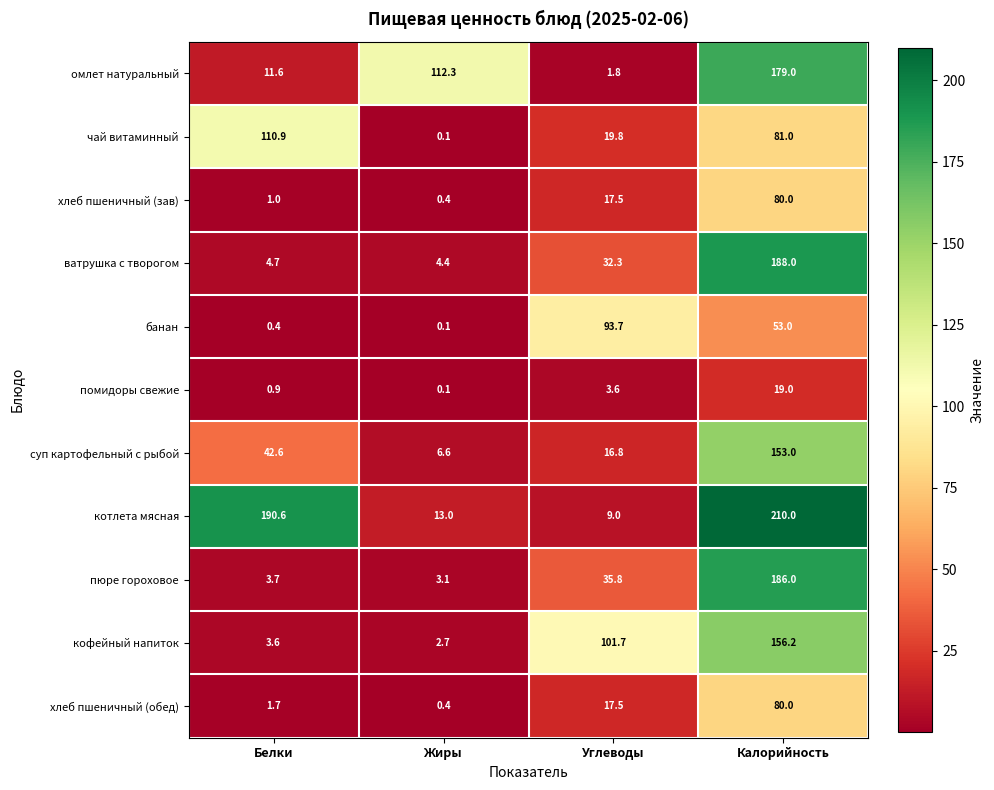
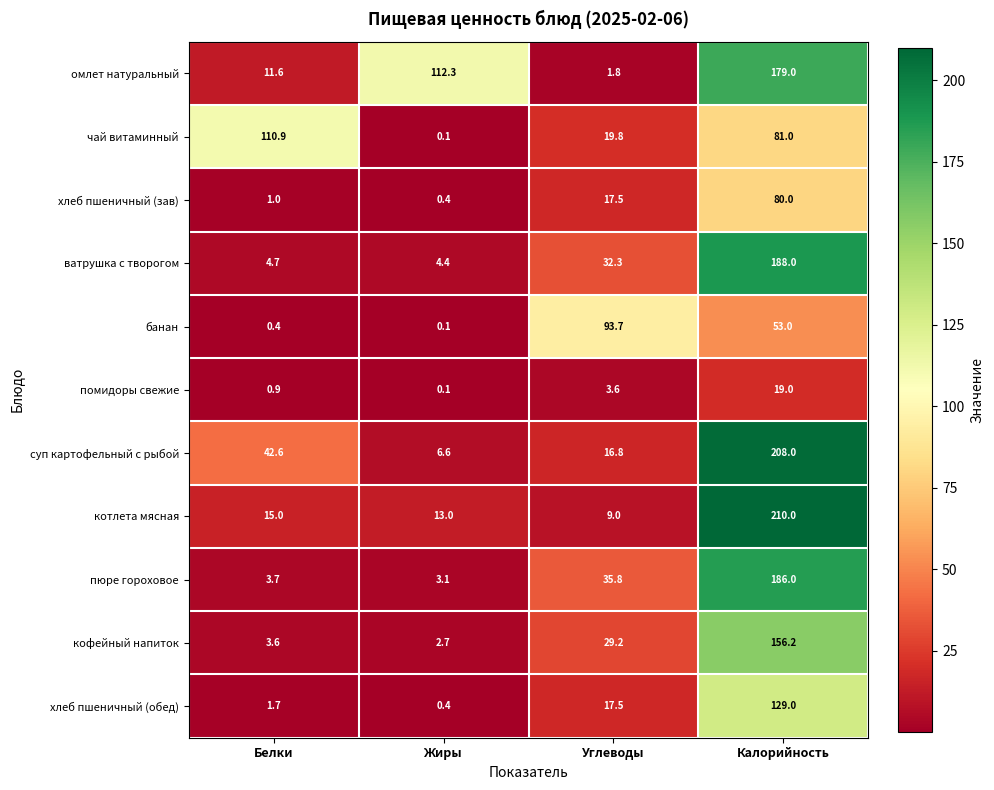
суп картофельный с рыбой, Калорийность: 153.0 -> 208.0
котлета мясная, Белки: 190.6 -> 15.0
кофейный напиток, Углеводы: 101.7 -> 29.2
хлеб пшеничный (обед), Калорийность: 80.0 -> 129.0
